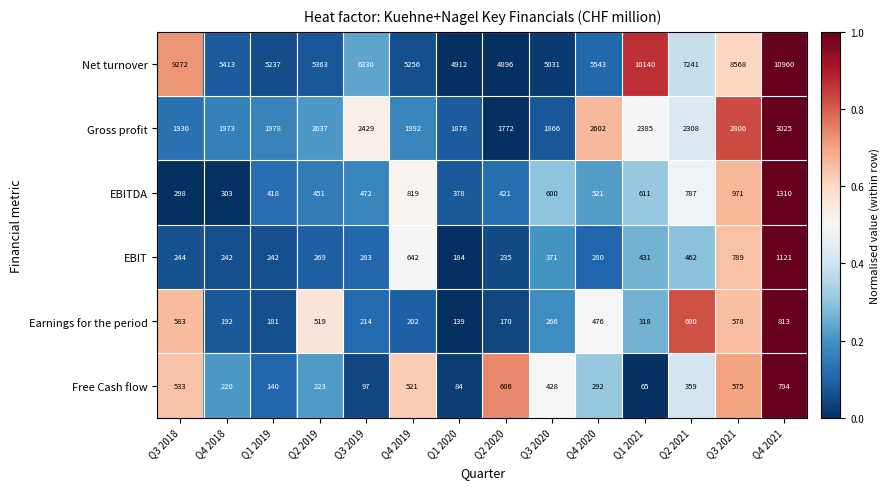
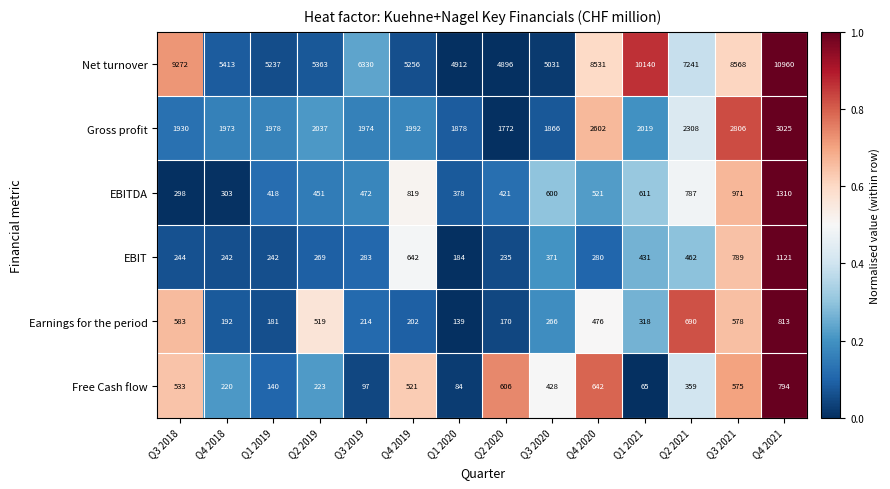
Net turnover, Q4 2020: 5543 -> 8531
Gross profit, Q3 2019: 2429 -> 1974
Gross profit, Q1 2021: 2385 -> 2019
Free Cash flow, Q4 2020: 292 -> 642
